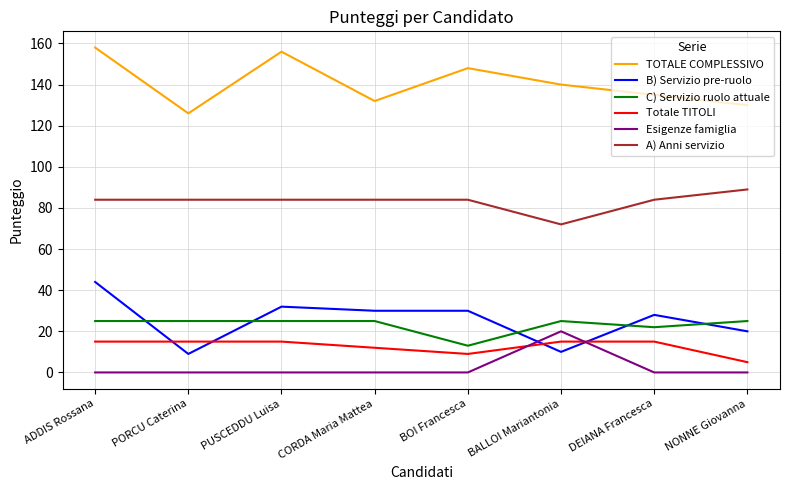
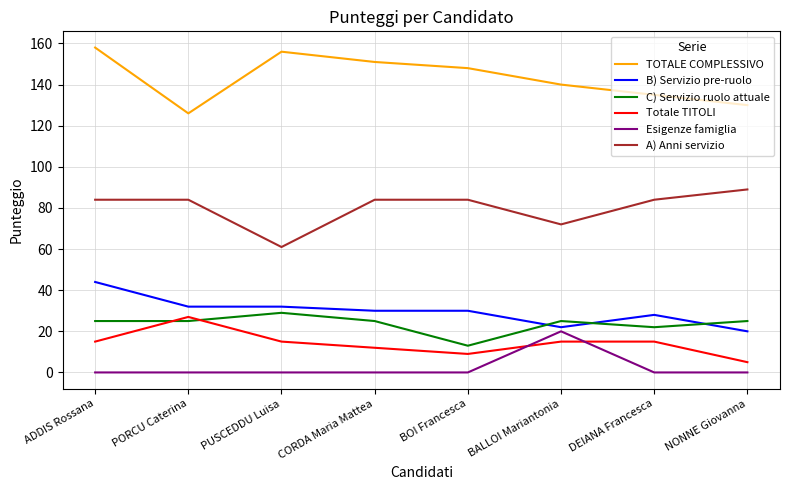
B) Servizio pre-ruolo, PORCU Caterina: 9 -> 32
Totale TITOLI, PORCU Caterina: 15 -> 27
C) Servizio ruolo attuale, PUSCEDDU Luisa: 25 -> 29
A) Anni servizio, PUSCEDDU Luisa: 84 -> 61
TOTALE COMPLESSIVO, CORDA Maria Mattea: 132 -> 151
B) Servizio pre-ruolo, BALLOI Mariantonia: 10 -> 22
